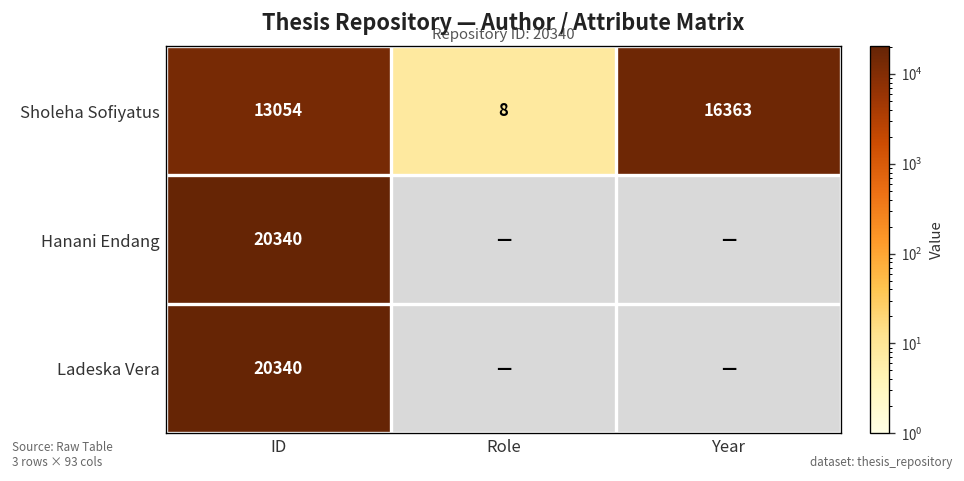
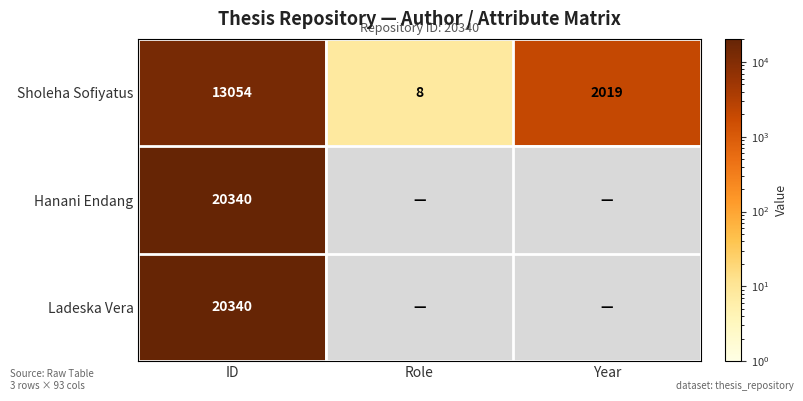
Sholeha Sofiyatus, Year: 16363 -> 2019
